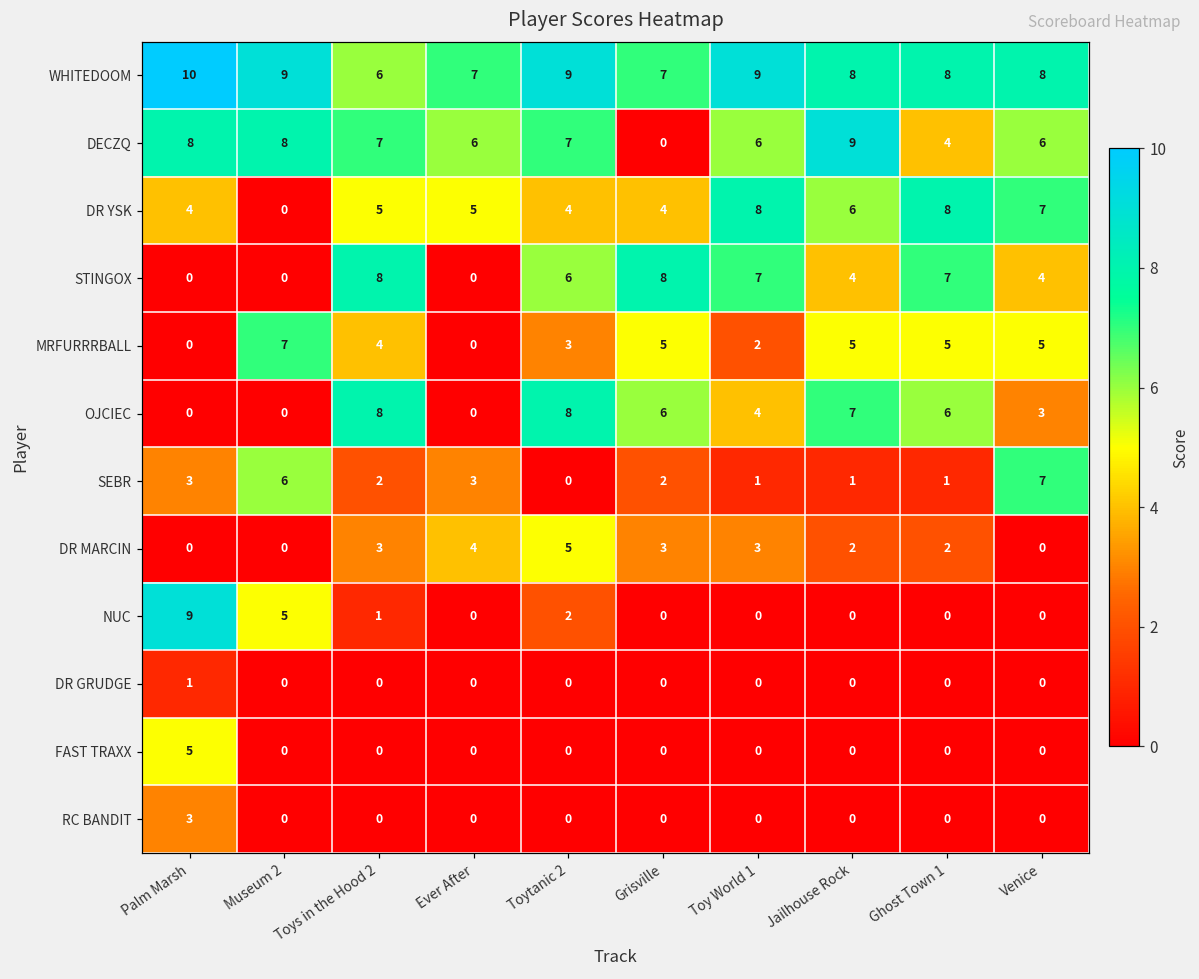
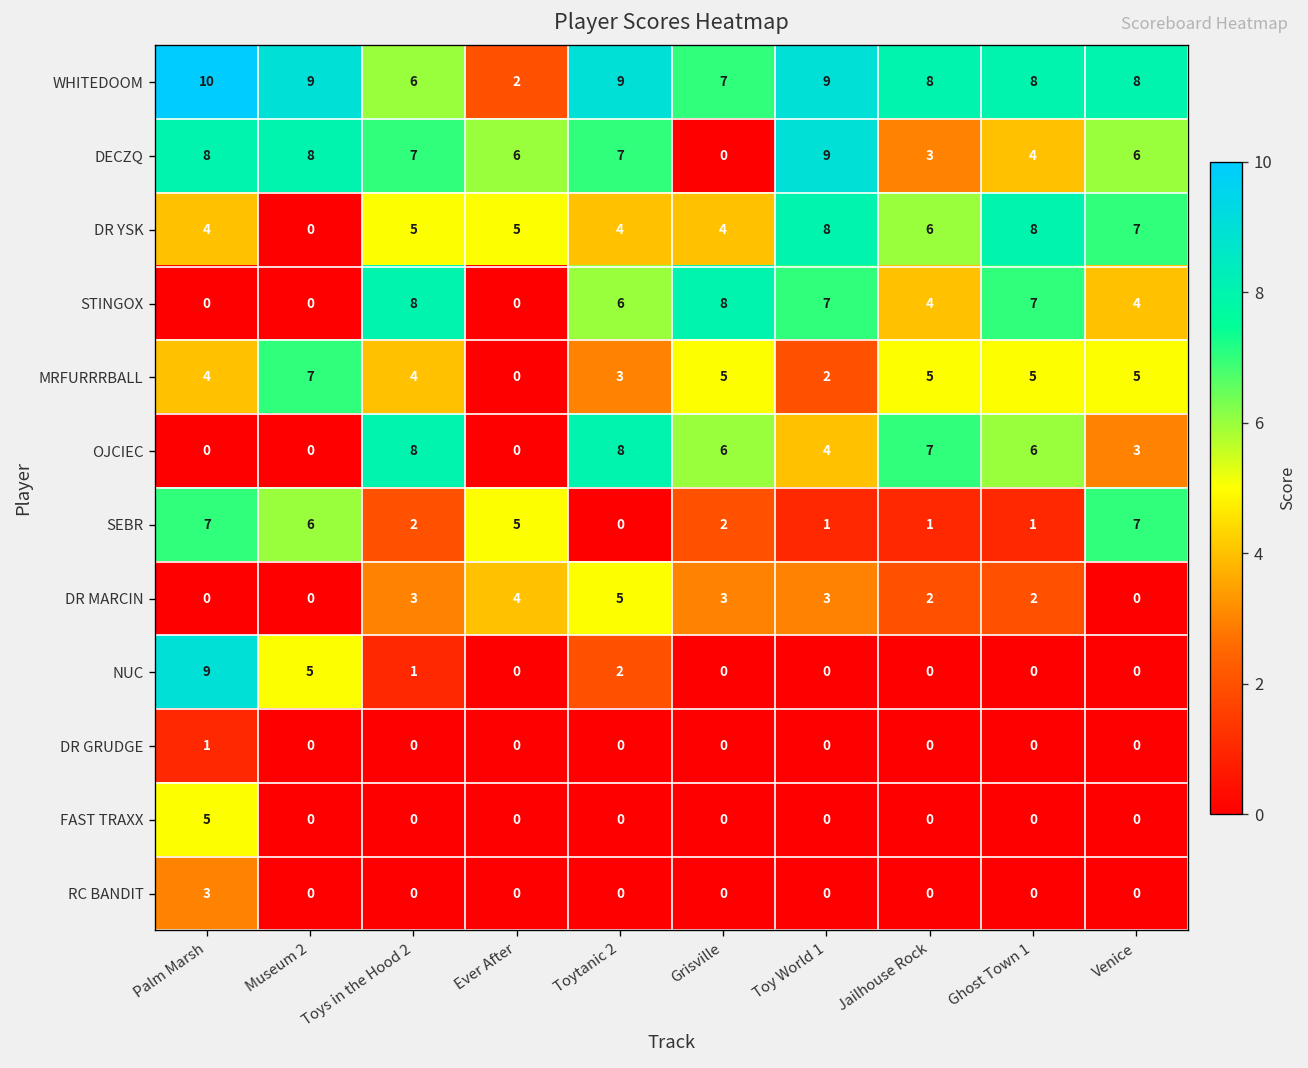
WHITEDOOM, Ever After: 7 -> 2
DECZQ, Toy World 1: 6 -> 9
DECZQ, Jailhouse Rock: 9 -> 3
MRFURRRBALL, Palm Marsh: 0 -> 4
SEBR, Palm Marsh: 3 -> 7
SEBR, Ever After: 3 -> 5
